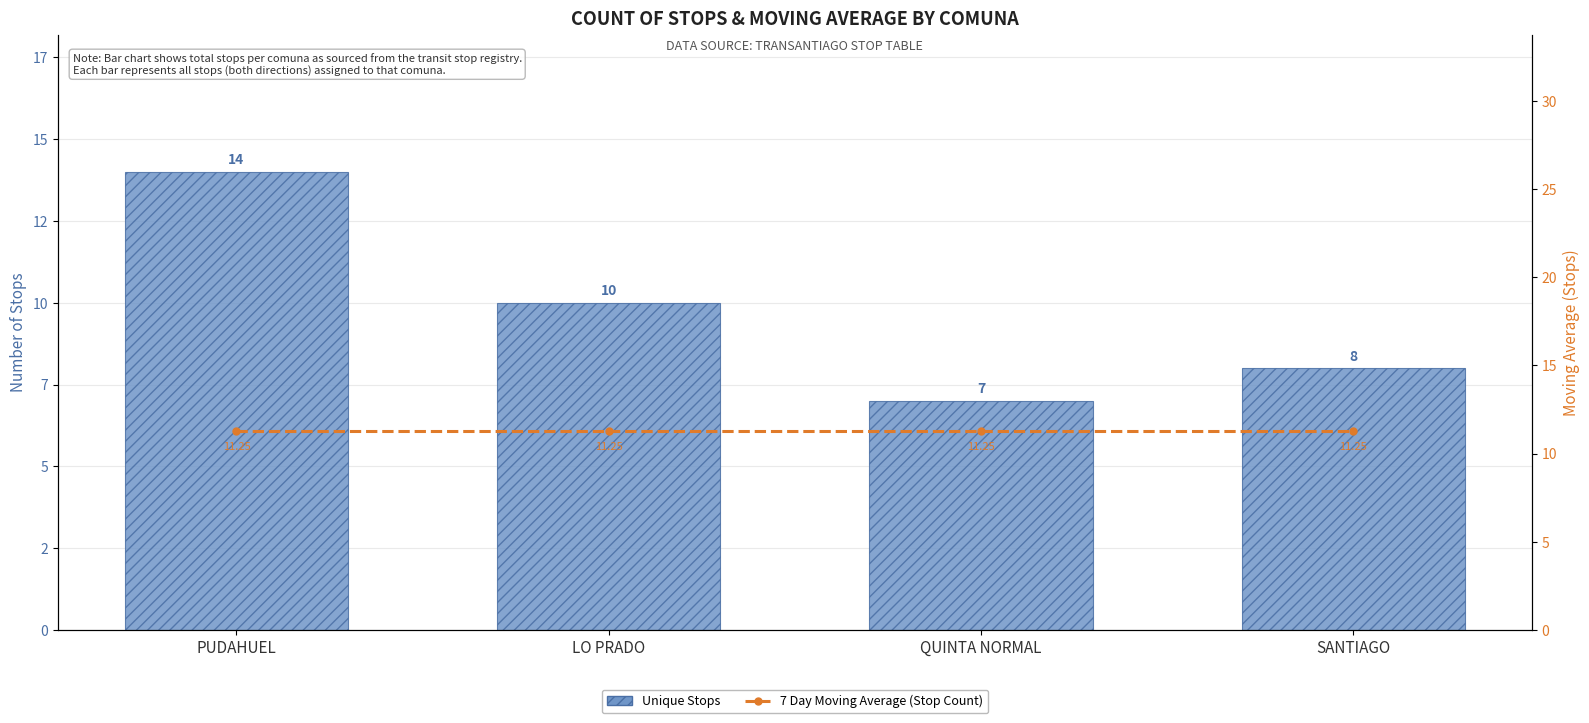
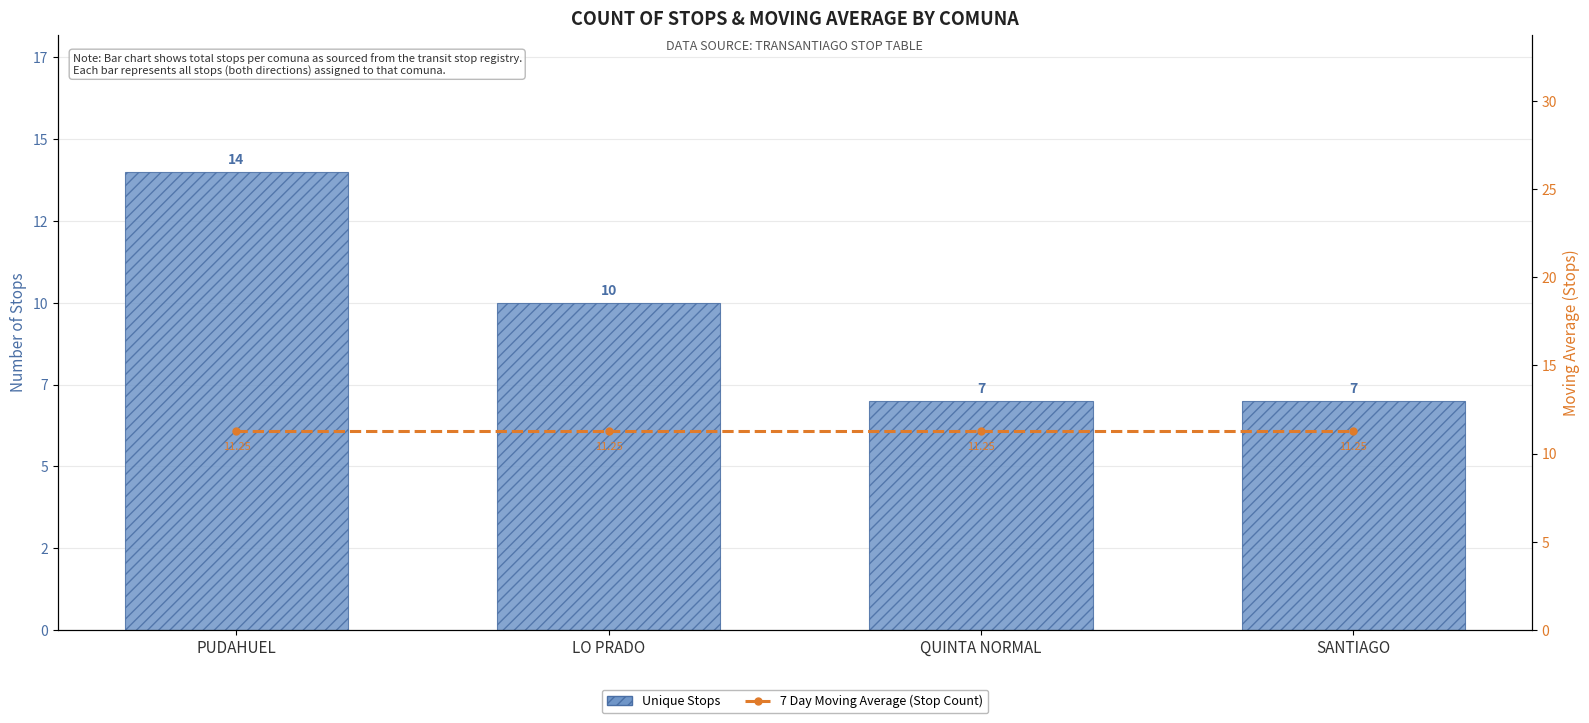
Unique Stops, SANTIAGO: 8 -> 7
